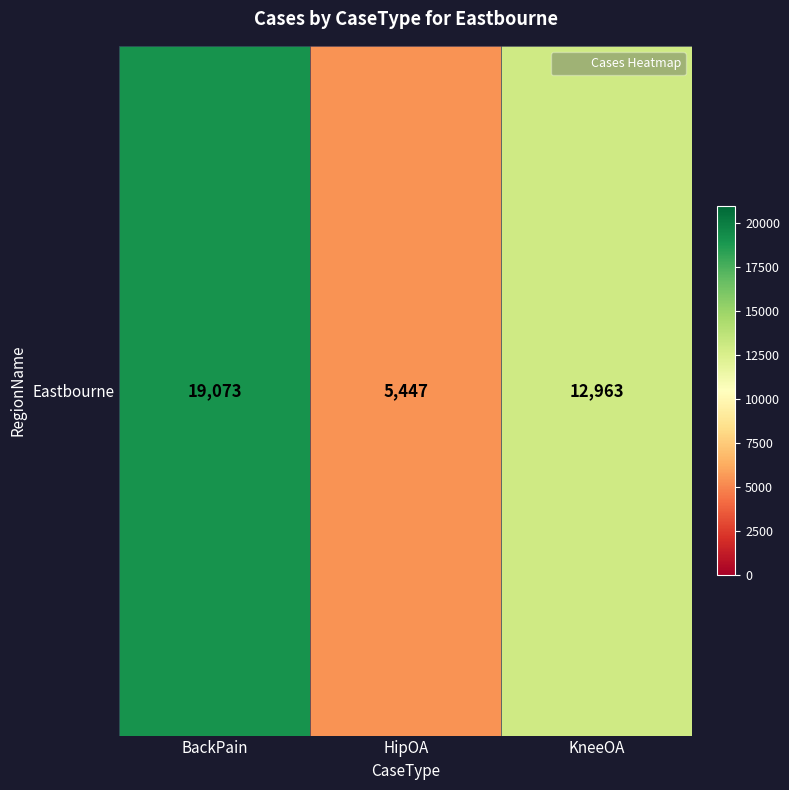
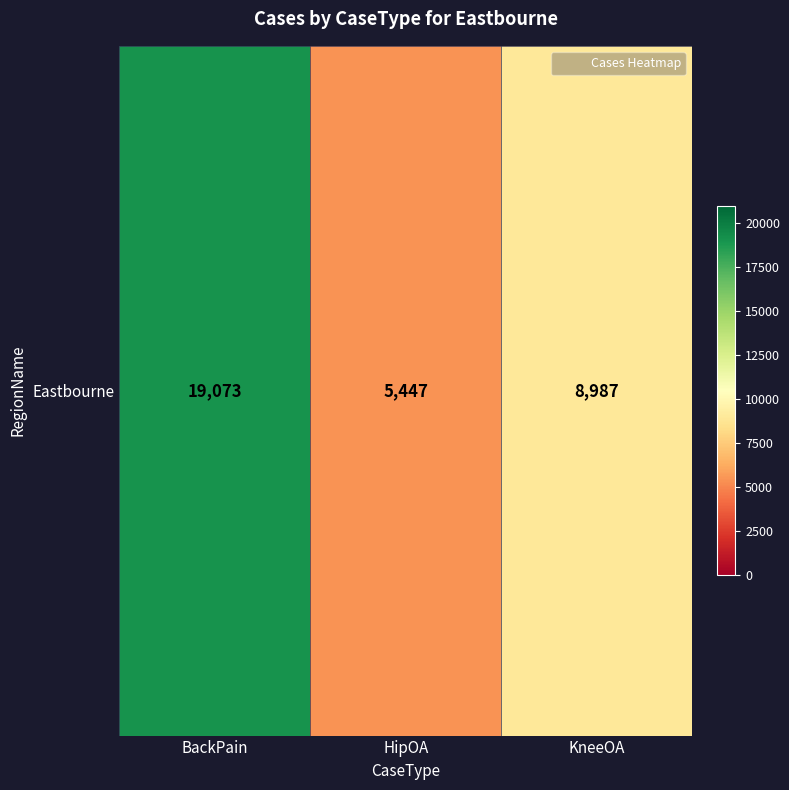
Eastbourne, KneeOA: 12,963 -> 8,987
